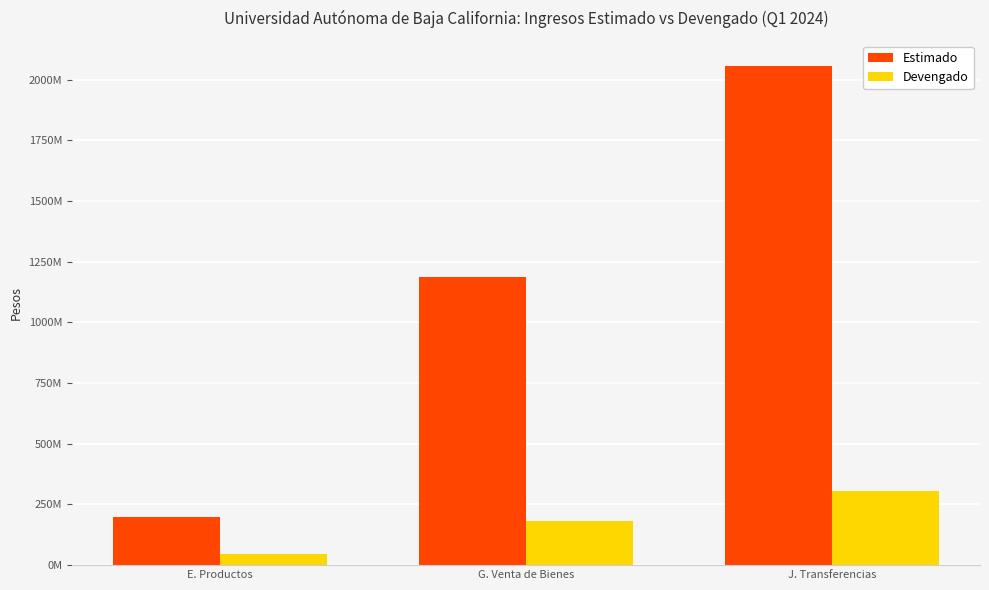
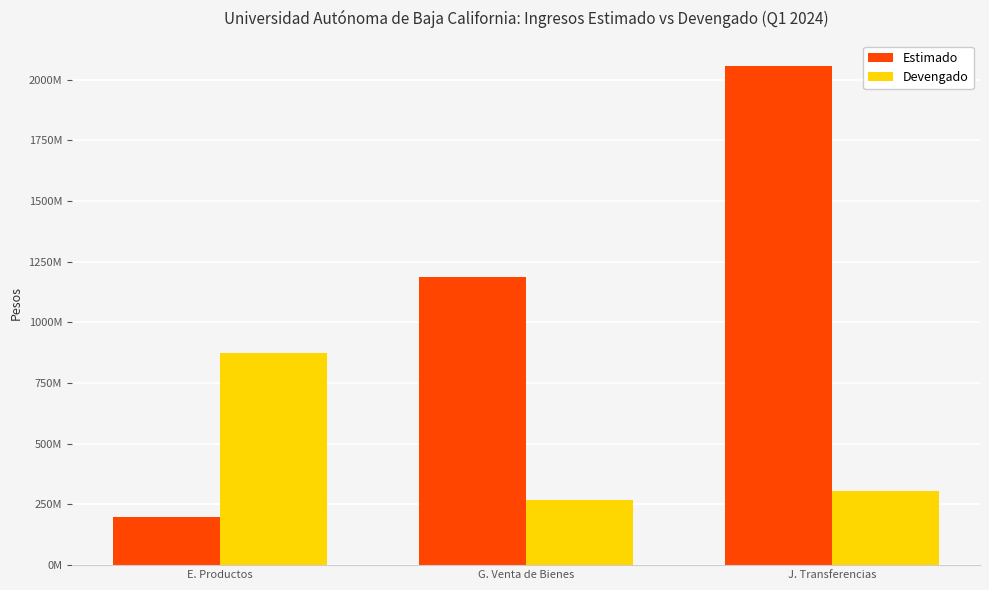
Devengado, E. Productos: 40000000 -> 870000000
Devengado, G. Venta de Bienes: 180000000 -> 270000000
